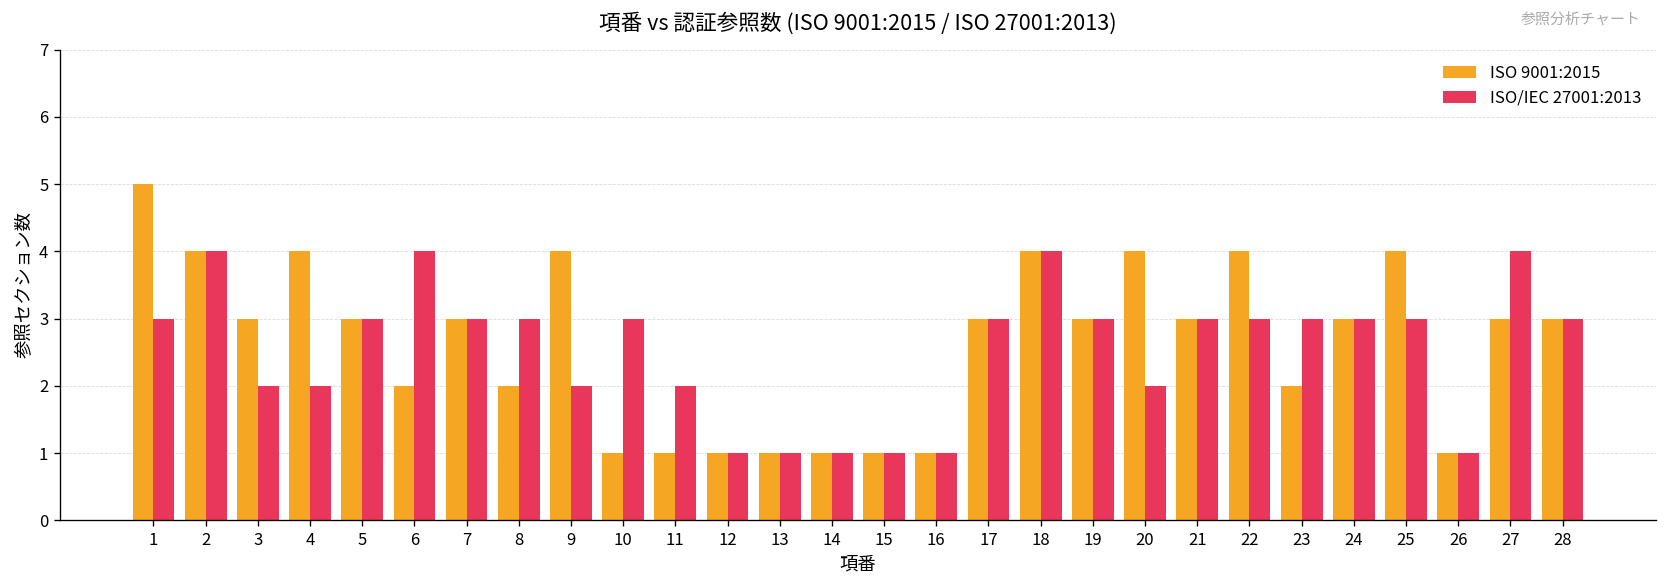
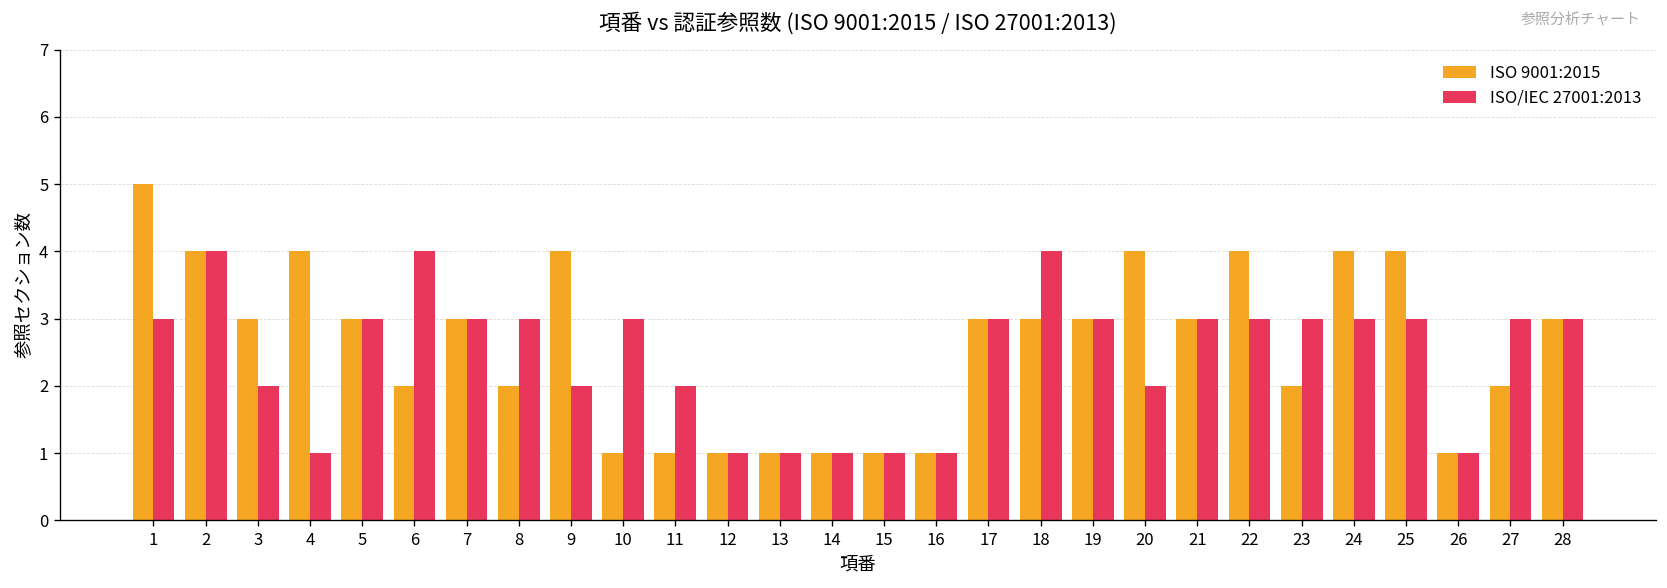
ISO/IEC 27001:2013, 4: 2 -> 1
ISO 9001:2015, 18: 4 -> 3
ISO 9001:2015, 24: 3 -> 4
ISO 9001:2015, 27: 3 -> 2
ISO/IEC 27001:2013, 27: 4 -> 3
